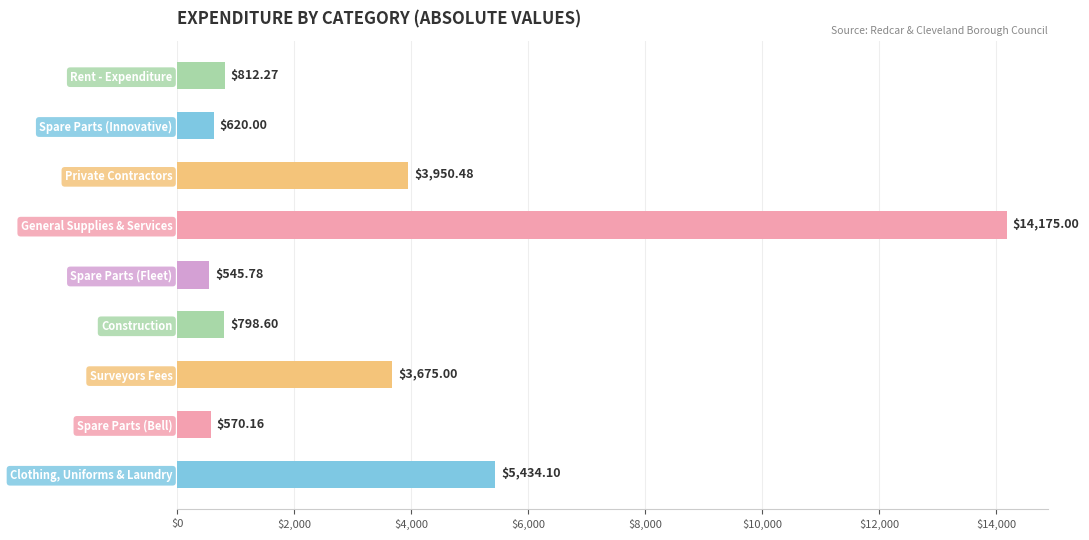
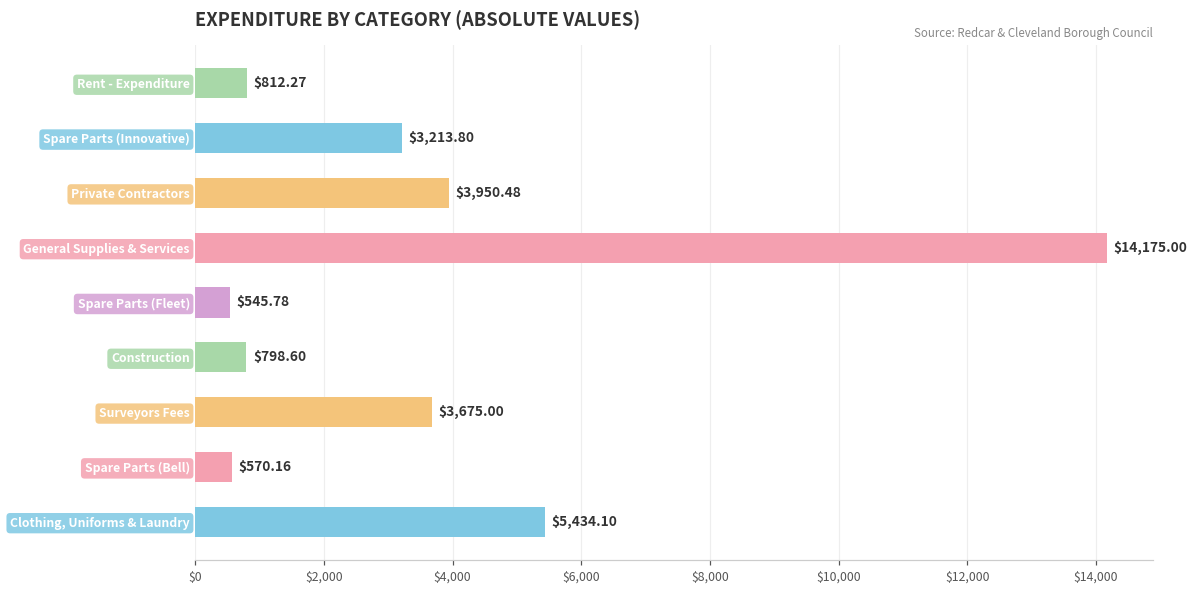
Spare Parts (Innovative): $620.00 -> $3,213.80
